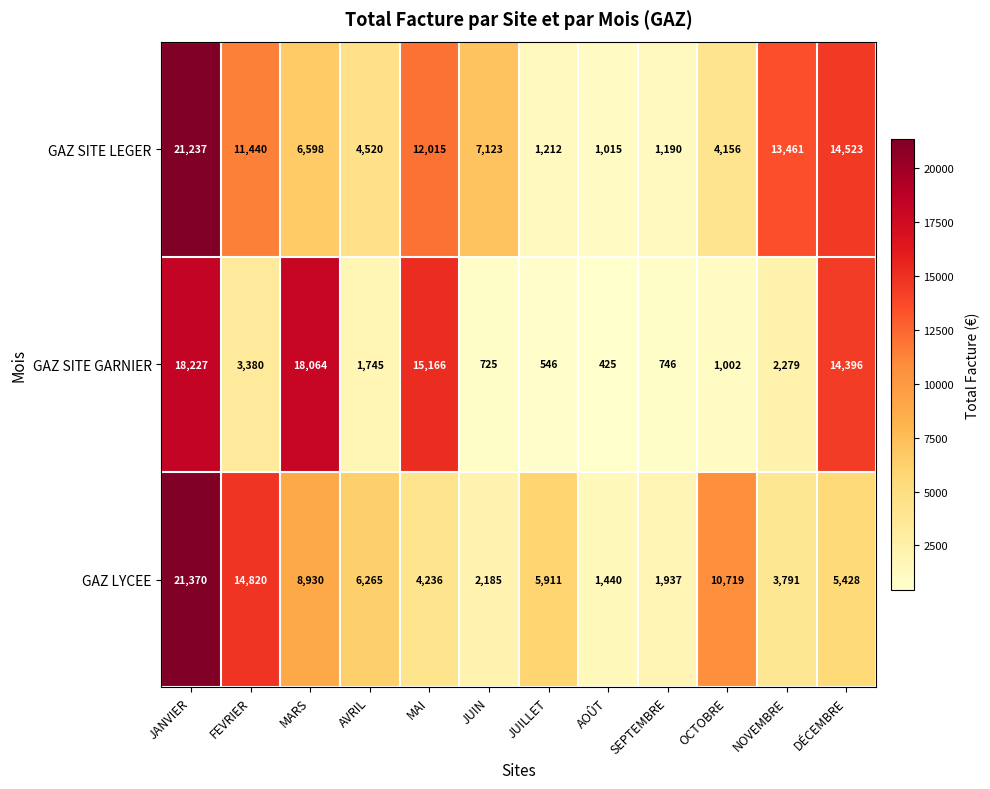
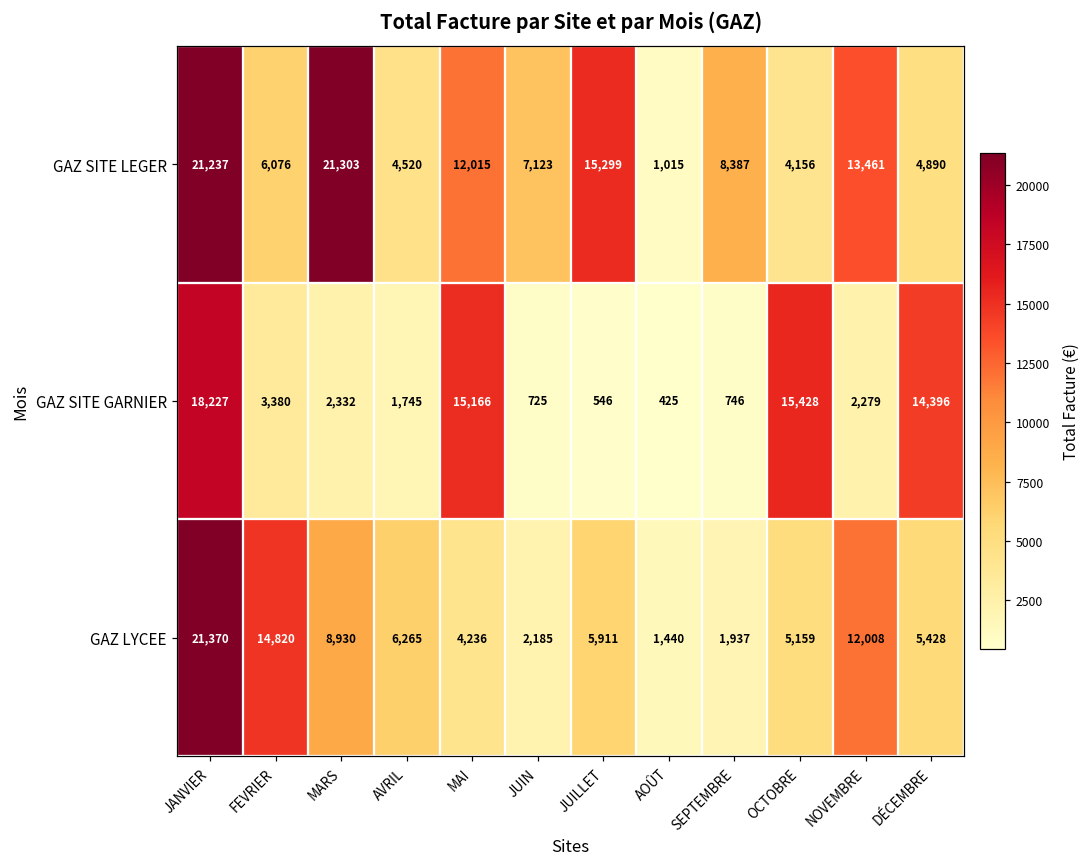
GAZ SITE LEGER, FEVRIER: 11,440 -> 6,076
GAZ SITE LEGER, MARS: 6,598 -> 21,303
GAZ SITE LEGER, JUILLET: 1,212 -> 15,299
GAZ SITE LEGER, SEPTEMBRE: 1,190 -> 8,387
GAZ SITE LEGER, DÉCEMBRE: 14,523 -> 4,890
GAZ SITE GARNIER, MARS: 18,064 -> 2,332
GAZ SITE GARNIER, OCTOBRE: 1,002 -> 15,428
GAZ LYCEE, OCTOBRE: 10,719 -> 5,159
GAZ LYCEE, NOVEMBRE: 3,791 -> 12,008
